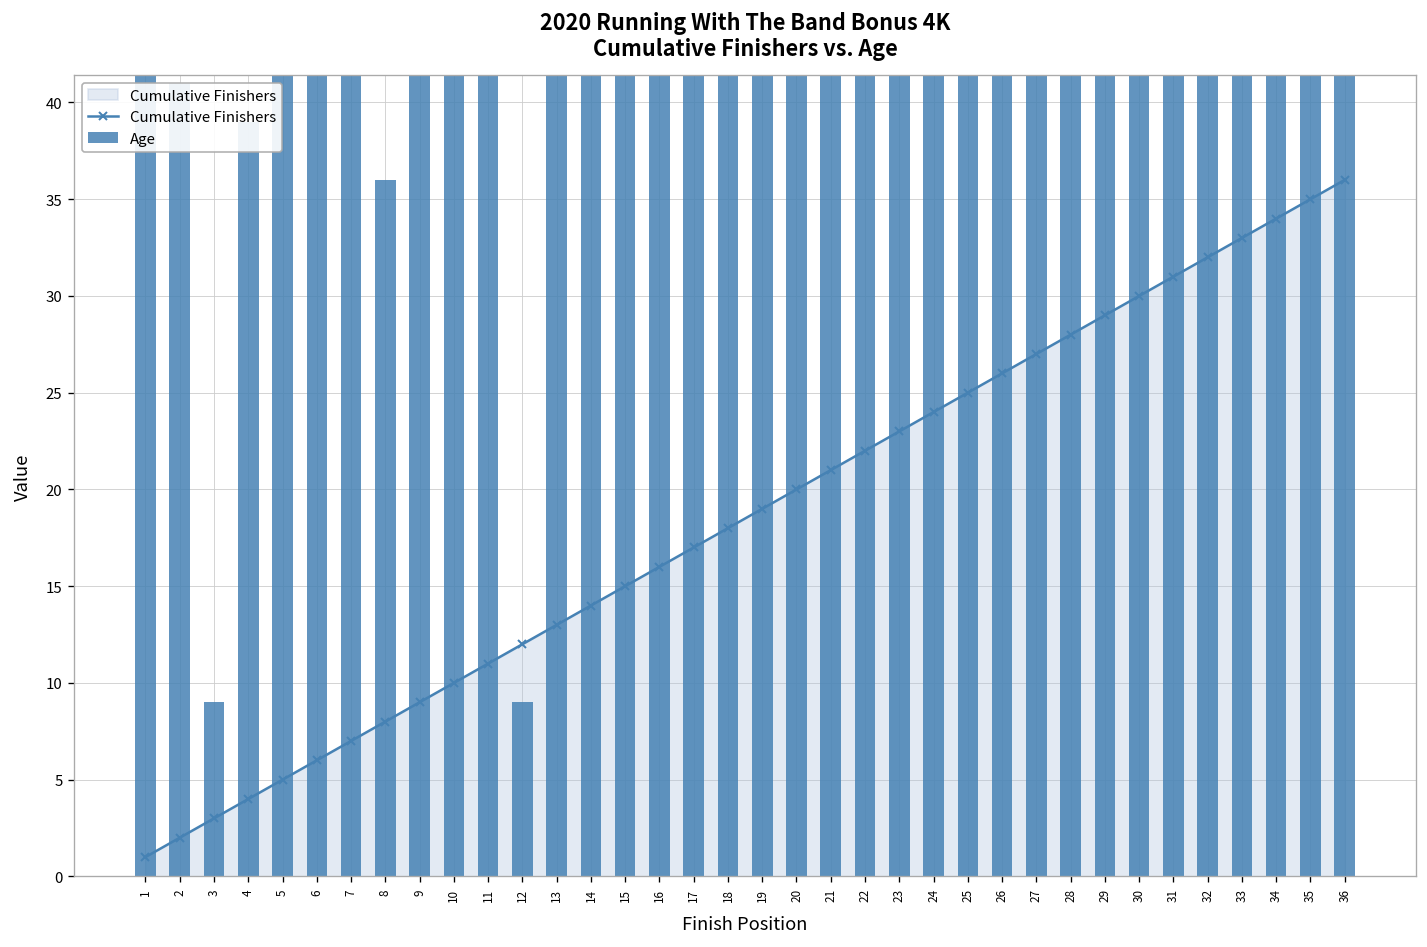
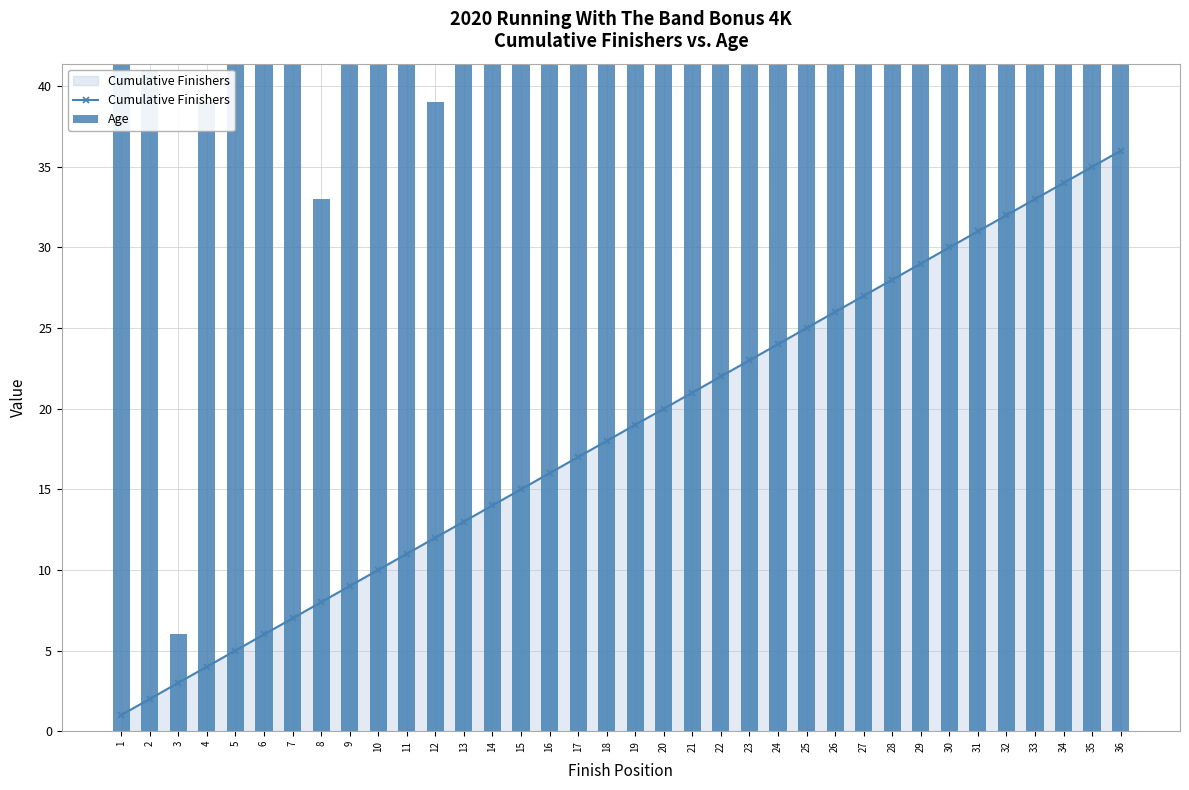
Age, 3: 9 -> 6
Age, 8: 36 -> 33
Age, 12: 9 -> 39
